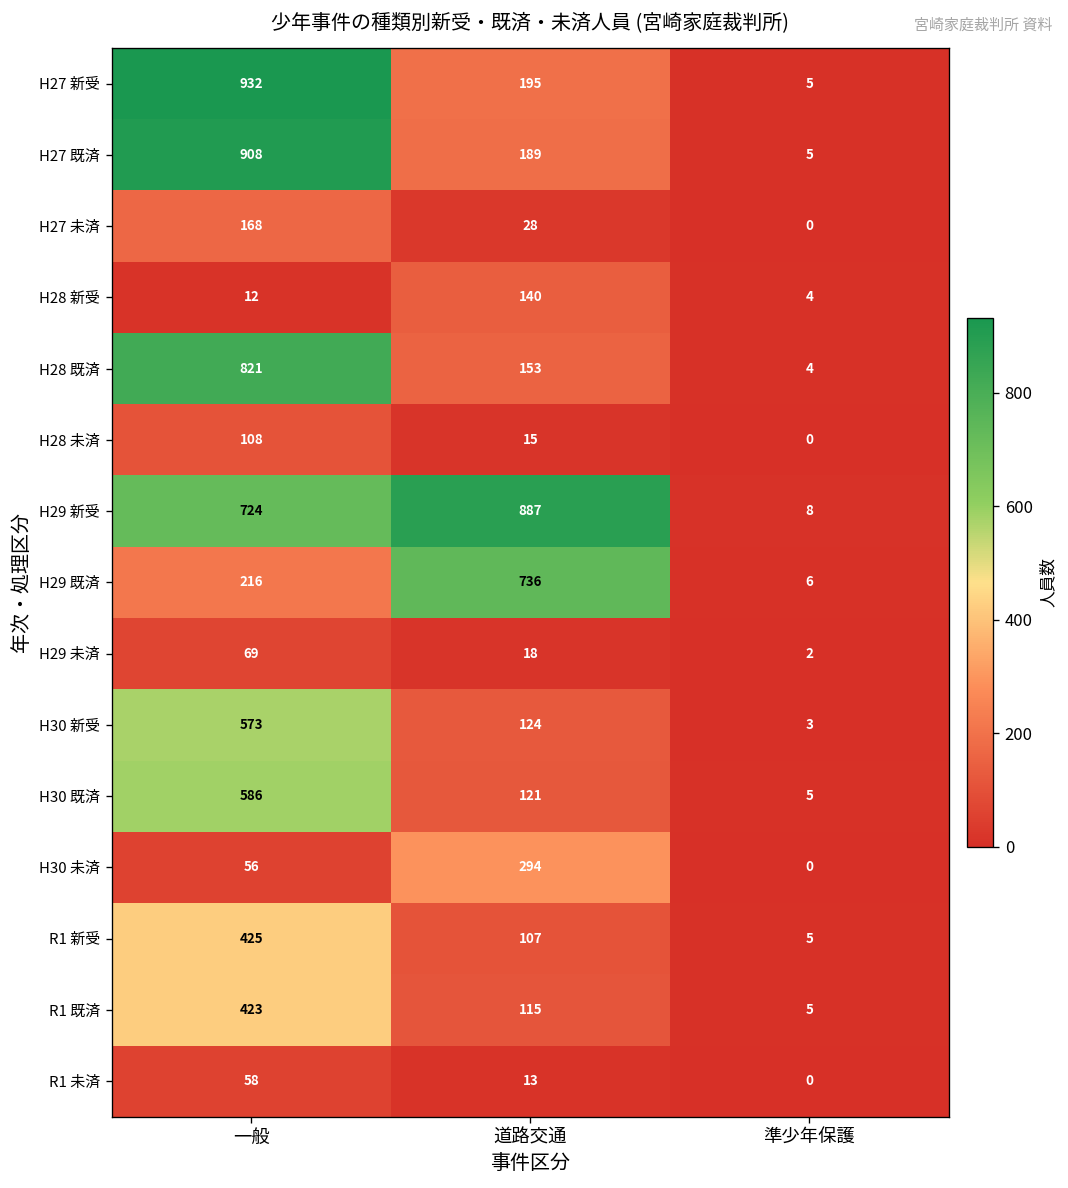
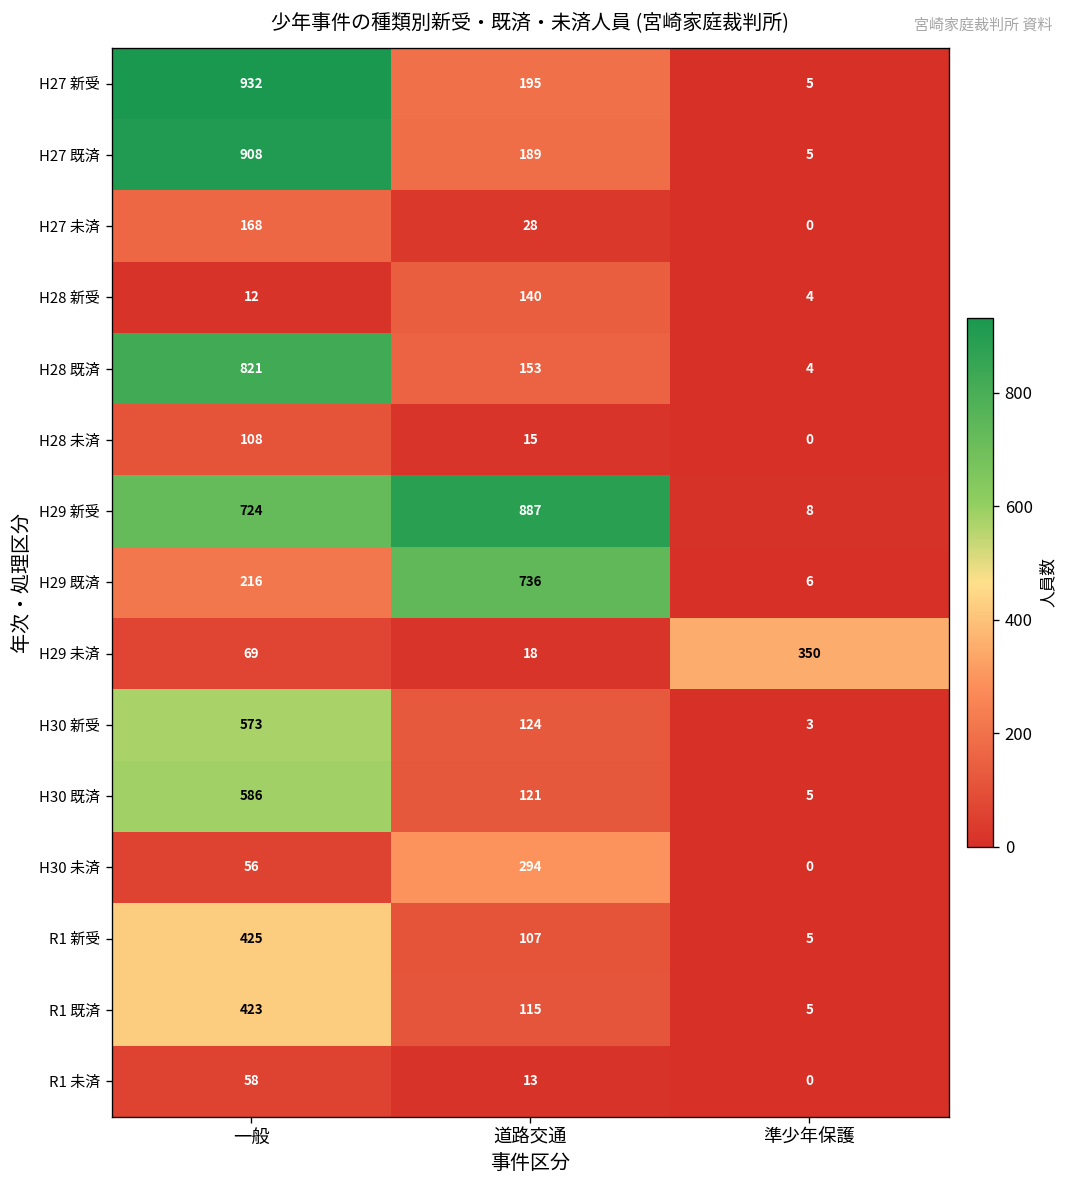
H29 未済, 準少年保護: 2 -> 350
